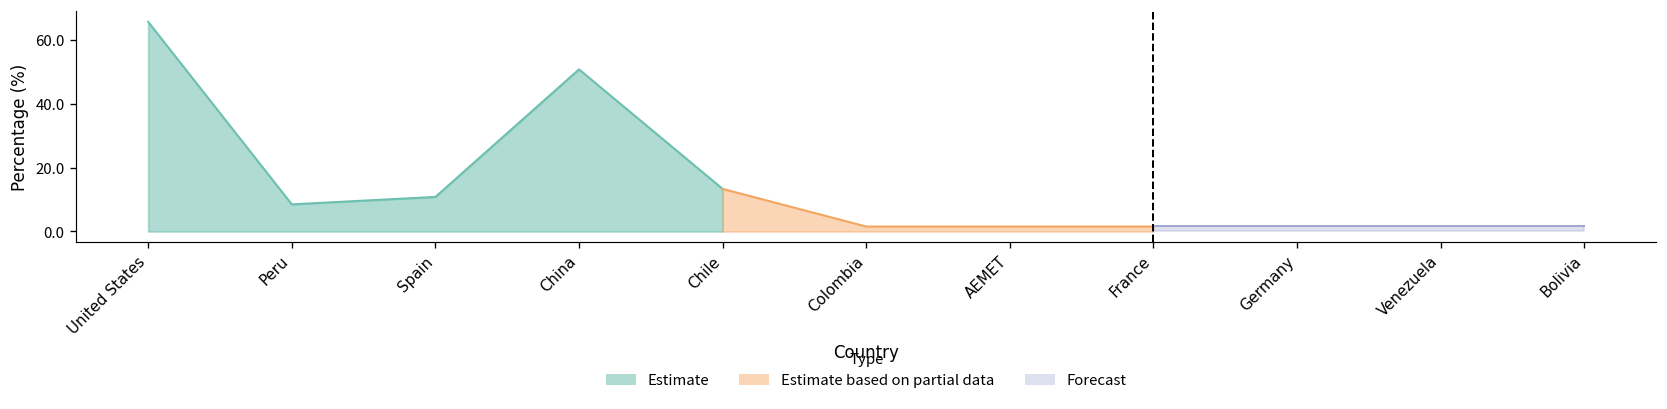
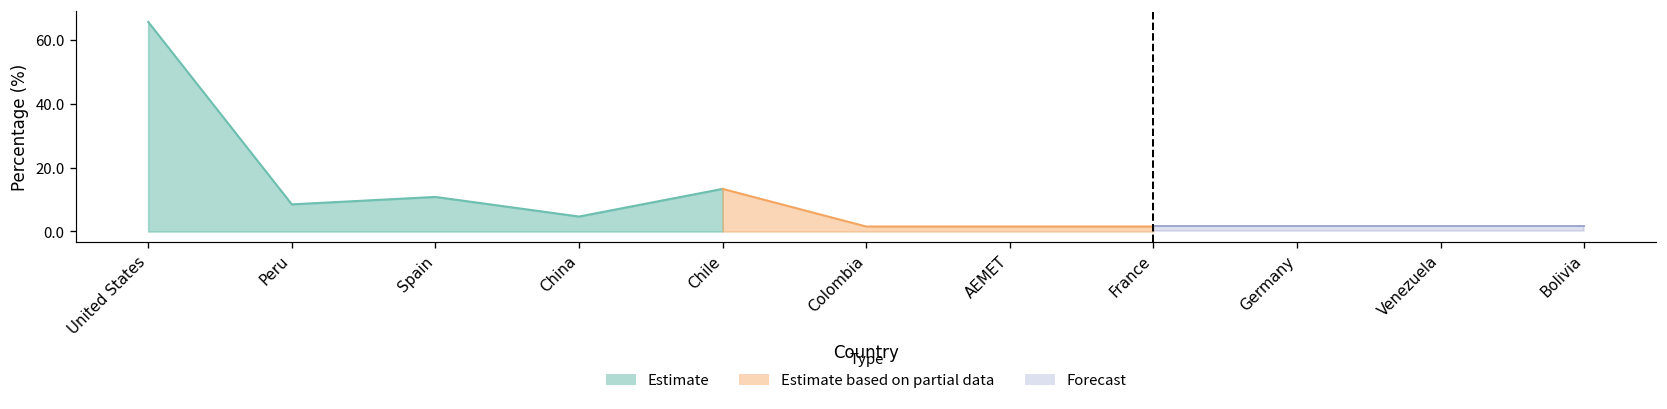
Estimate, China: 51 -> 5
